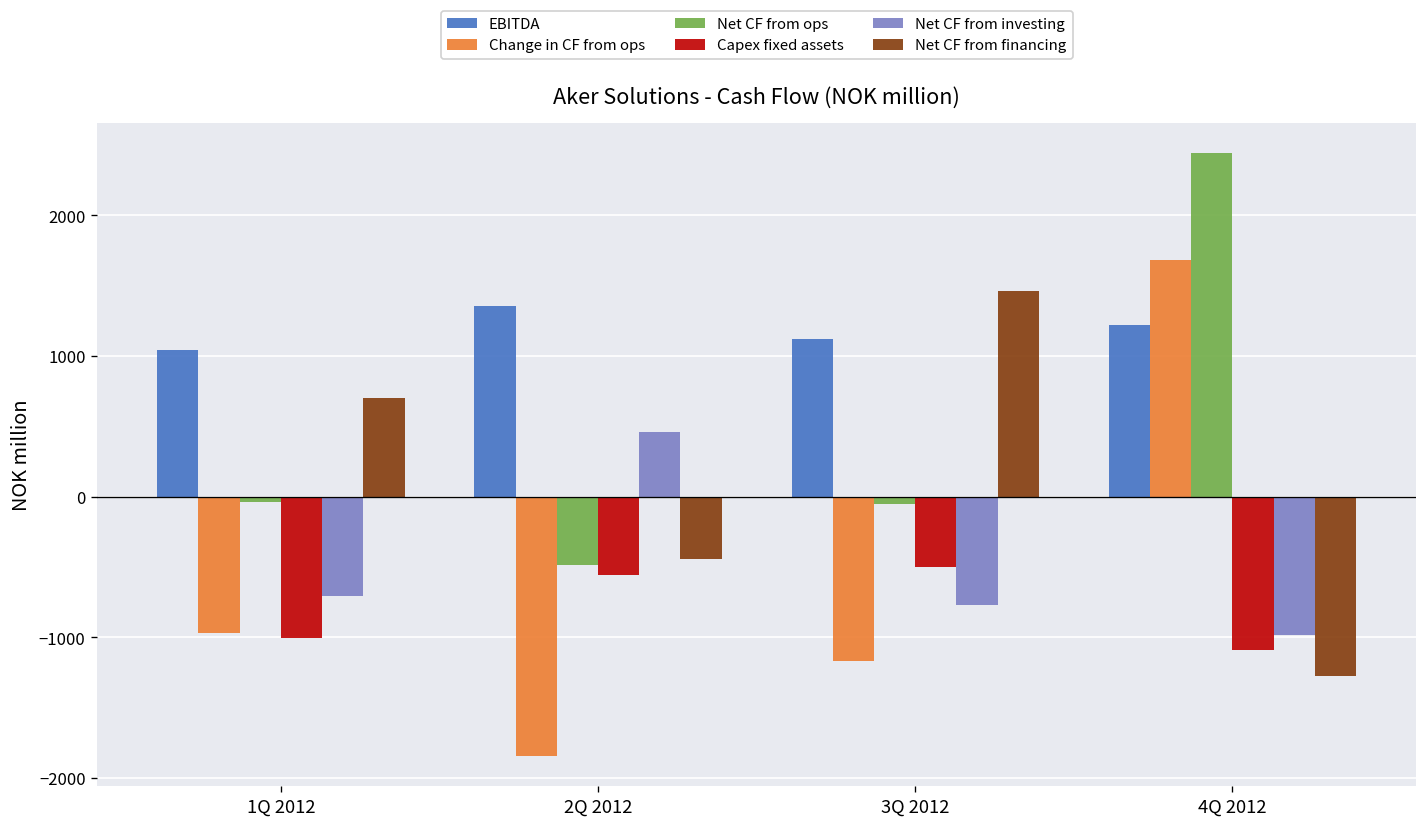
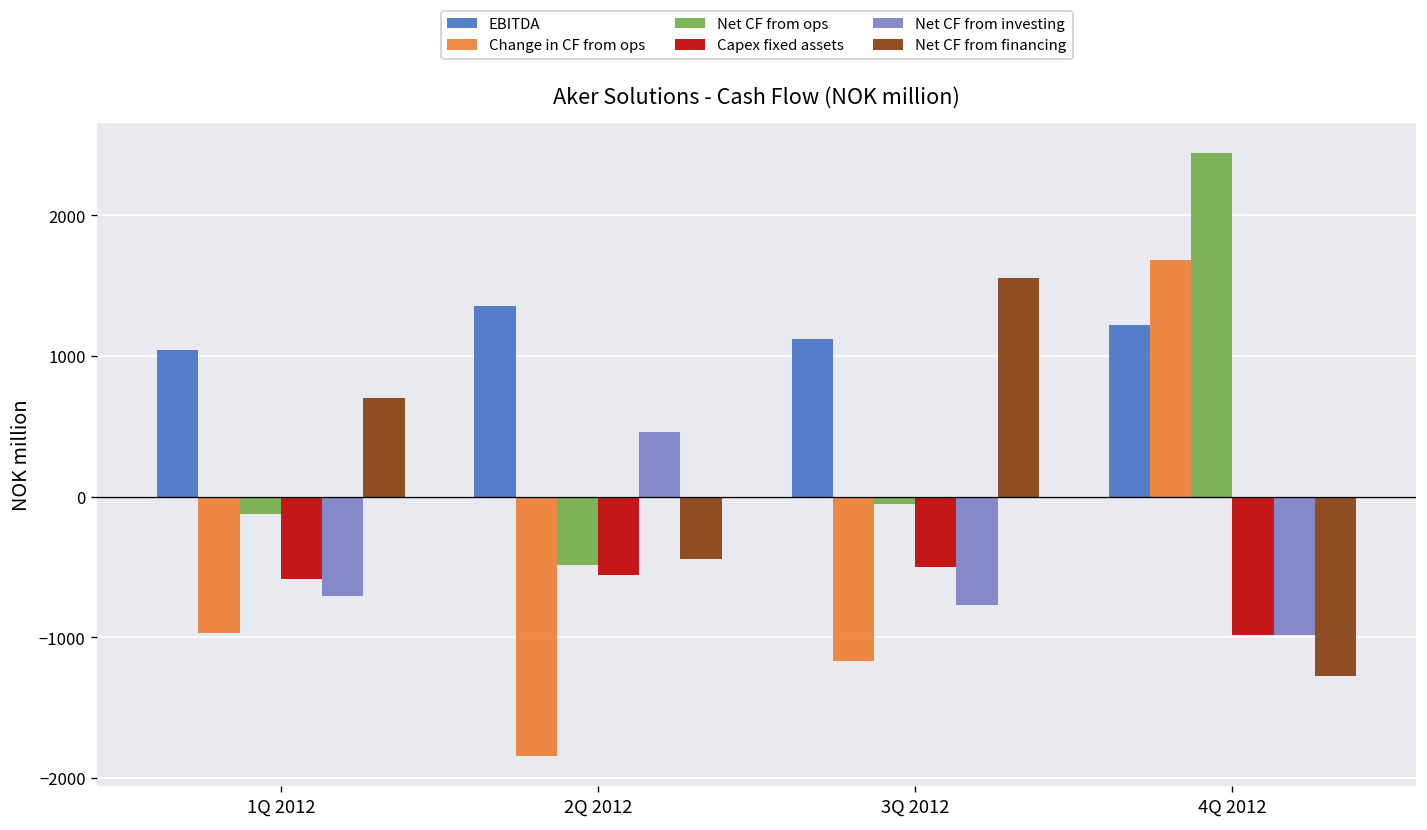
Net CF from ops, 1Q 2012: -40 -> -120
Capex fixed assets, 1Q 2012: -1010 -> -580
Net CF from financing, 3Q 2012: 1460 -> 1550
Capex fixed assets, 4Q 2012: -1090 -> -980
